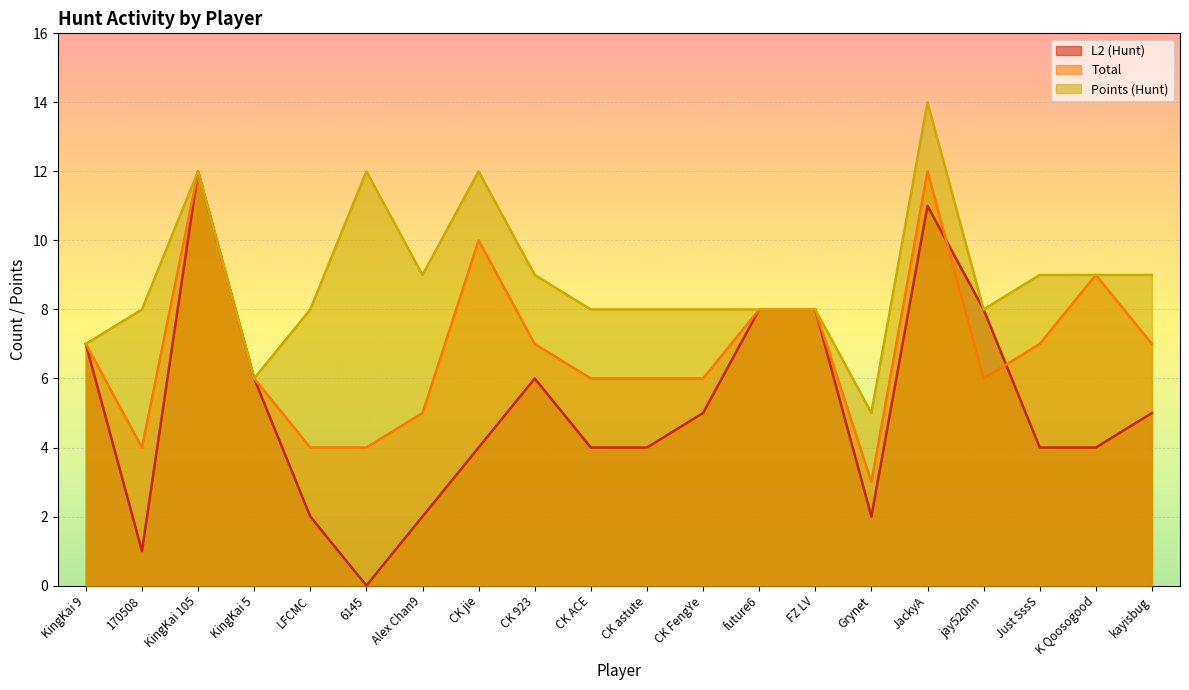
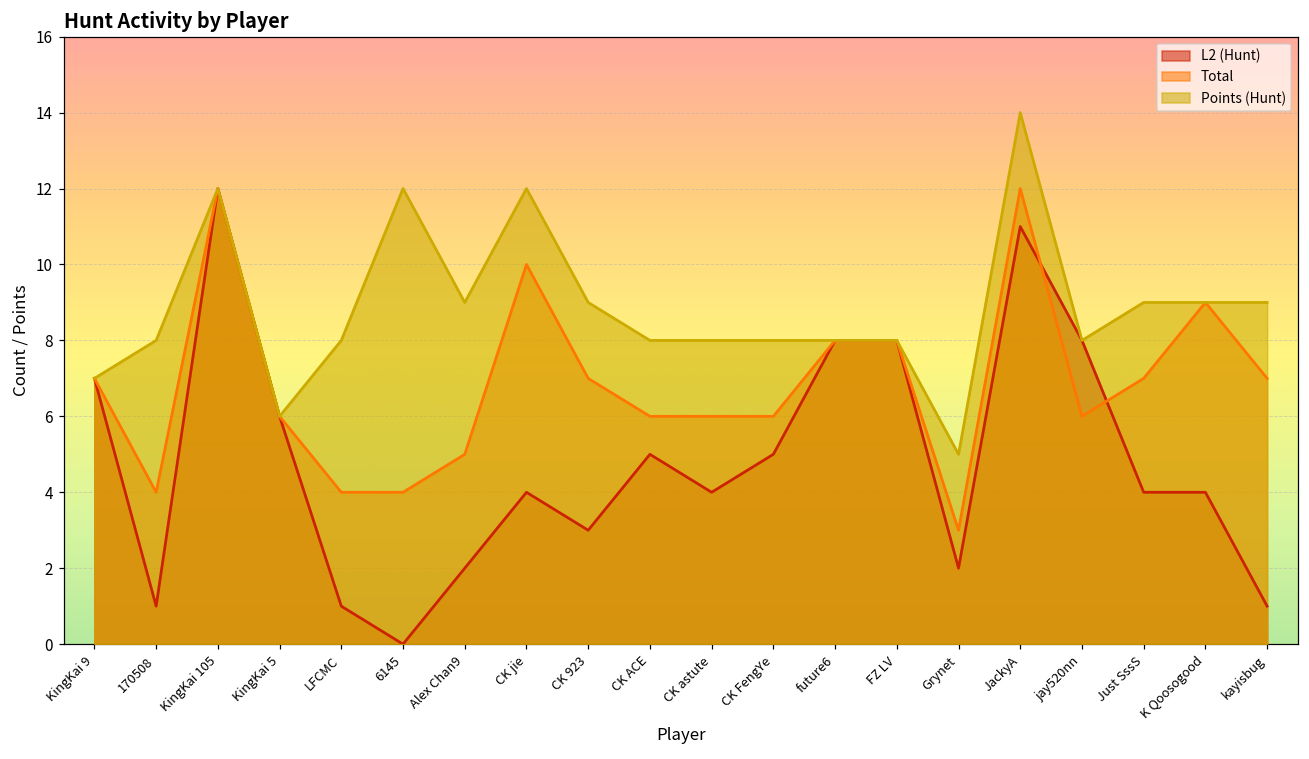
L2 (Hunt), LFCMC: 2 -> 1
L2 (Hunt), CK 923: 6 -> 3
L2 (Hunt), CK ACE: 4 -> 5
L2 (Hunt), kayisbug: 5 -> 1
